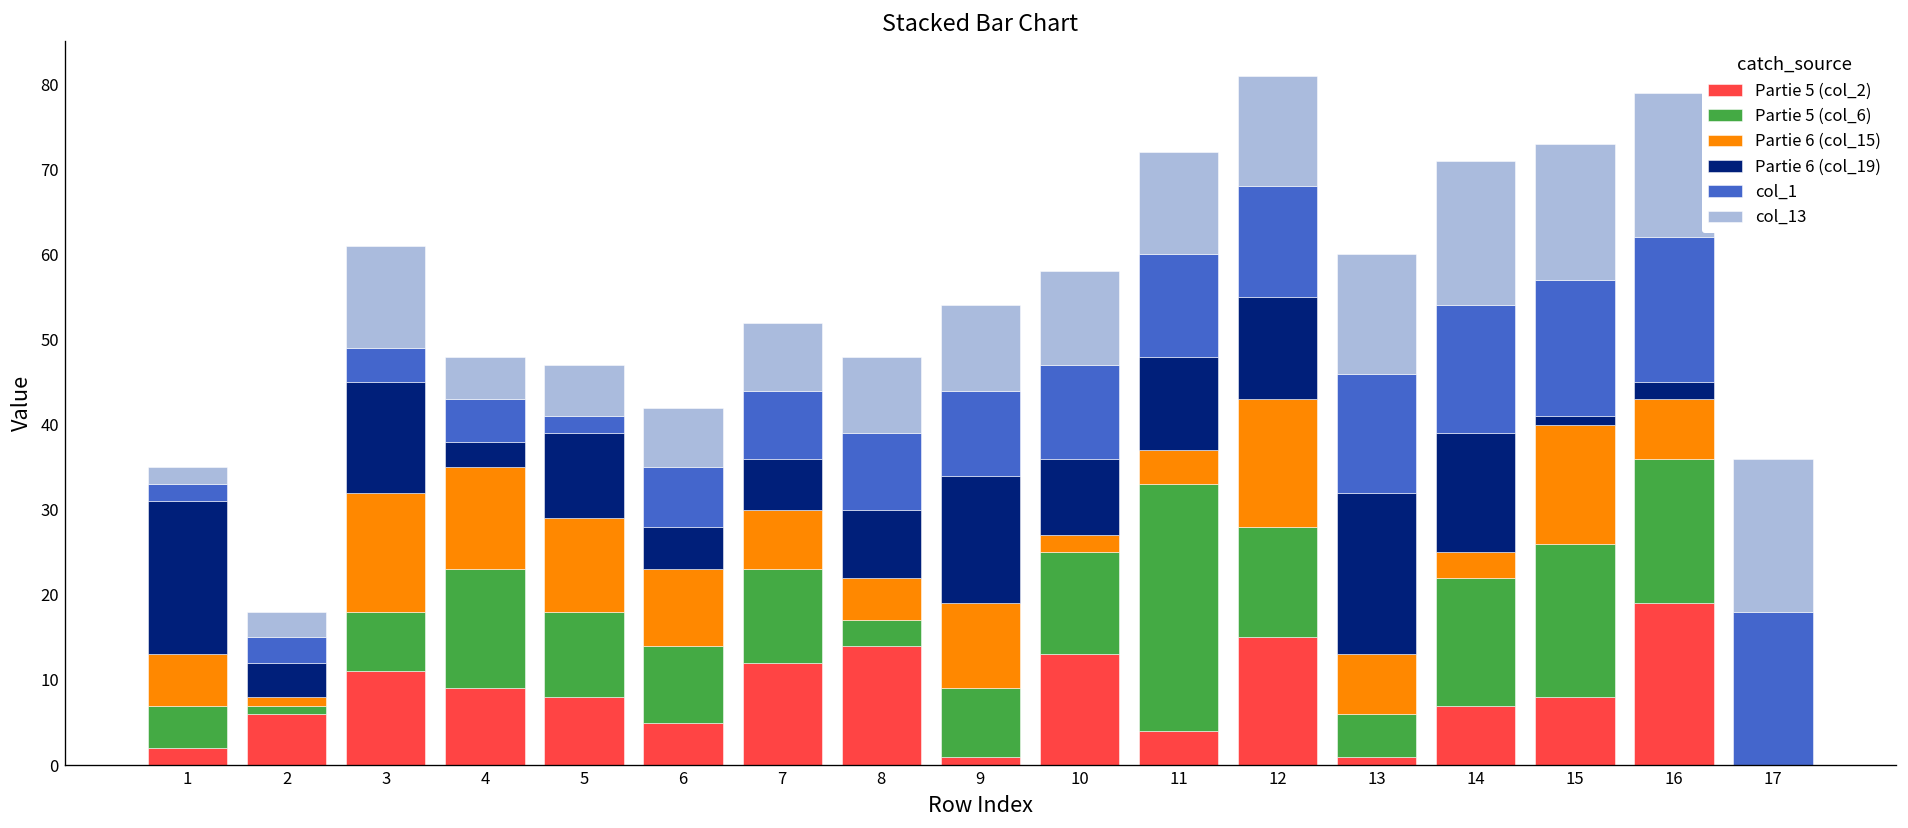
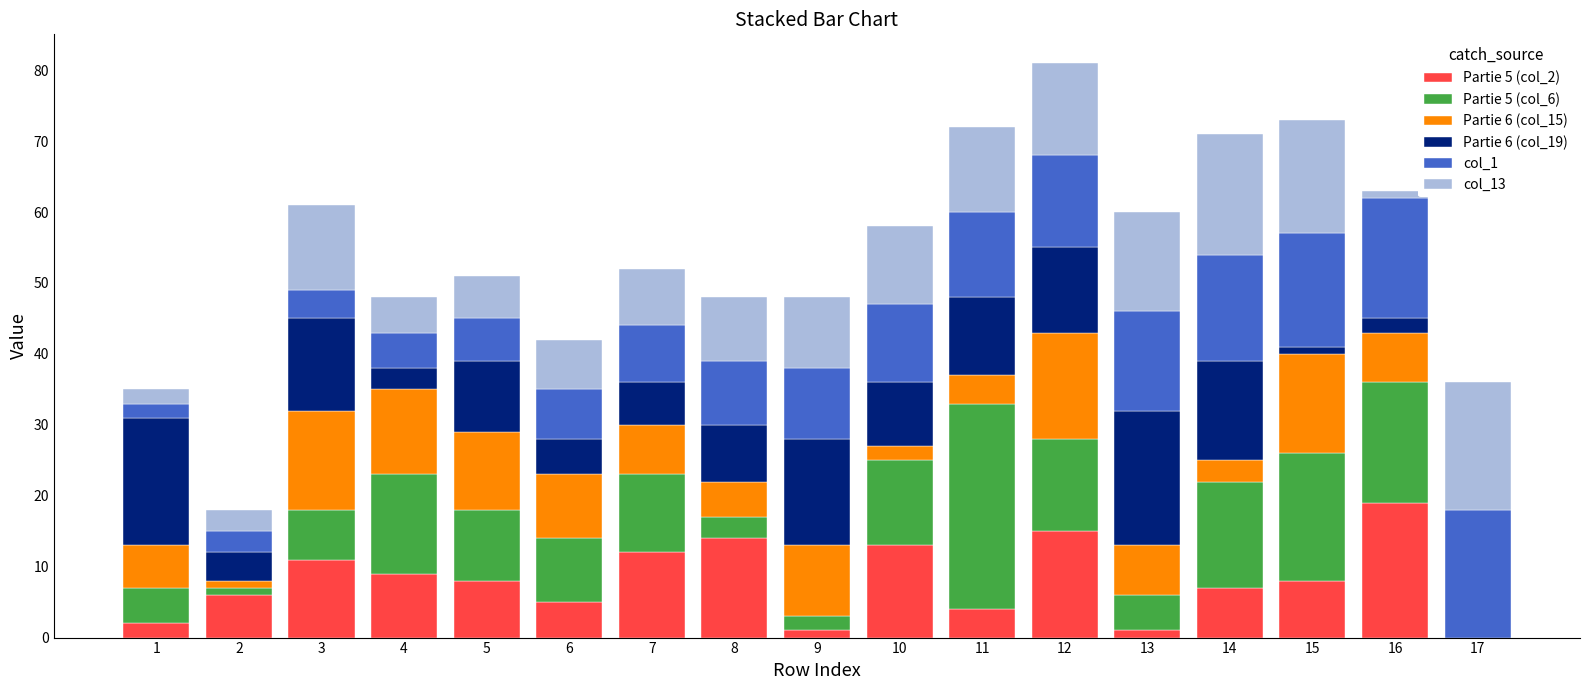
col_1, 5: 2 -> 6
Partie 5 (col_6), 9: 8 -> 2
col_13, 16: 17 -> 1
